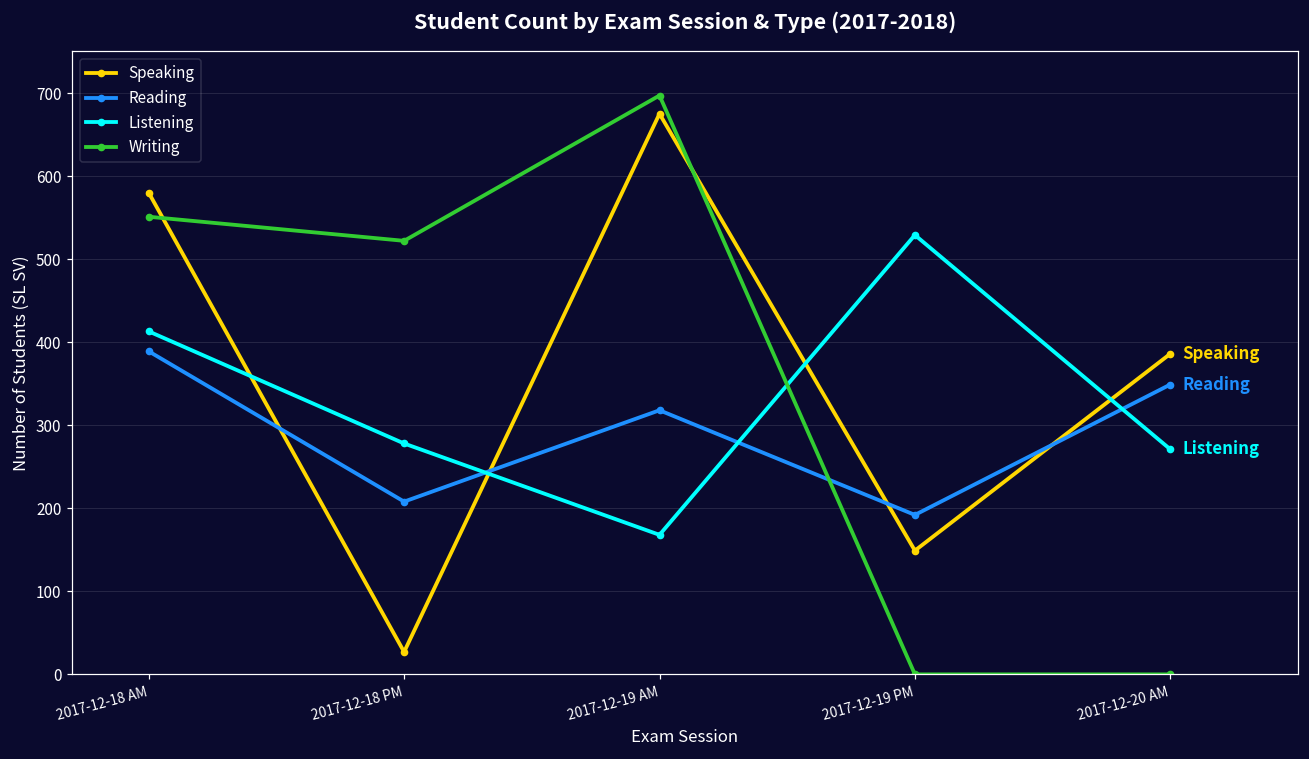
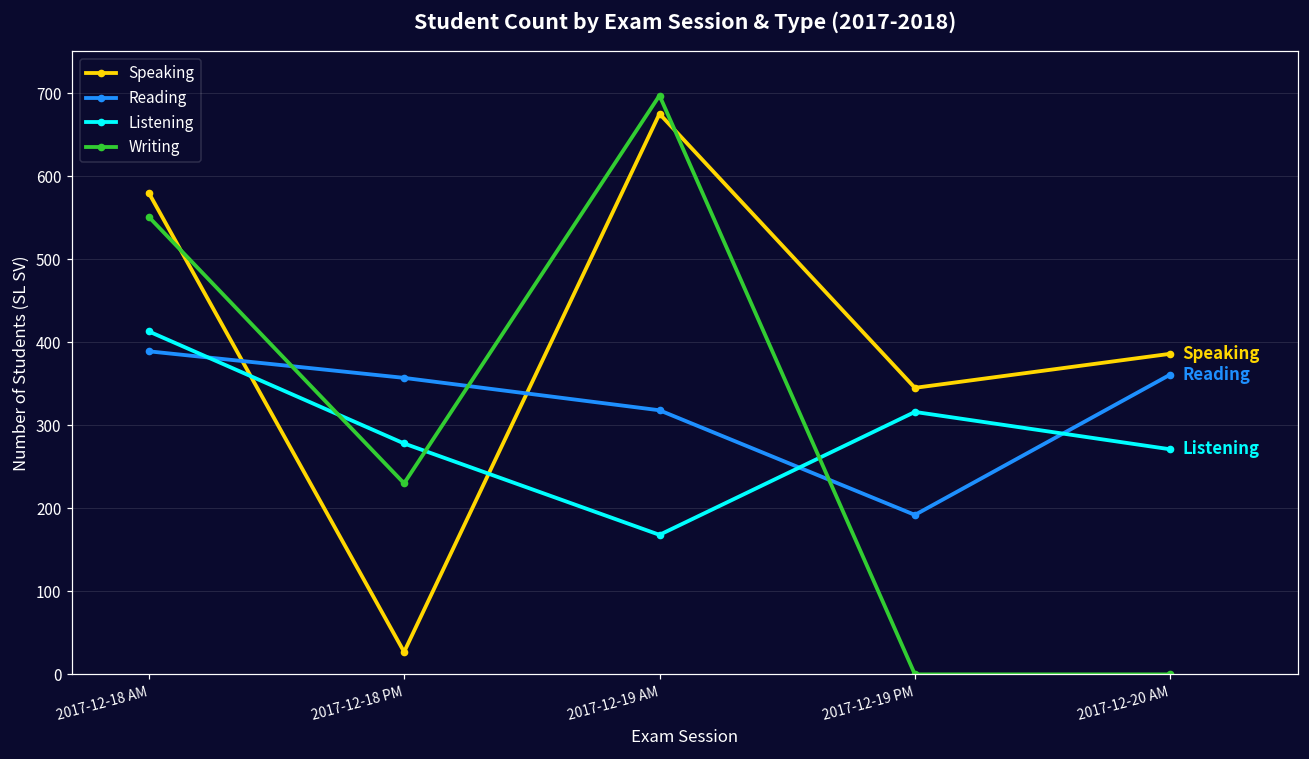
Reading, 2017-12-18 PM: 210 -> 360
Writing, 2017-12-18 PM: 520 -> 230
Speaking, 2017-12-19 PM: 150 -> 350
Listening, 2017-12-19 PM: 530 -> 320
Reading, 2017-12-20 AM: 350 -> 360
